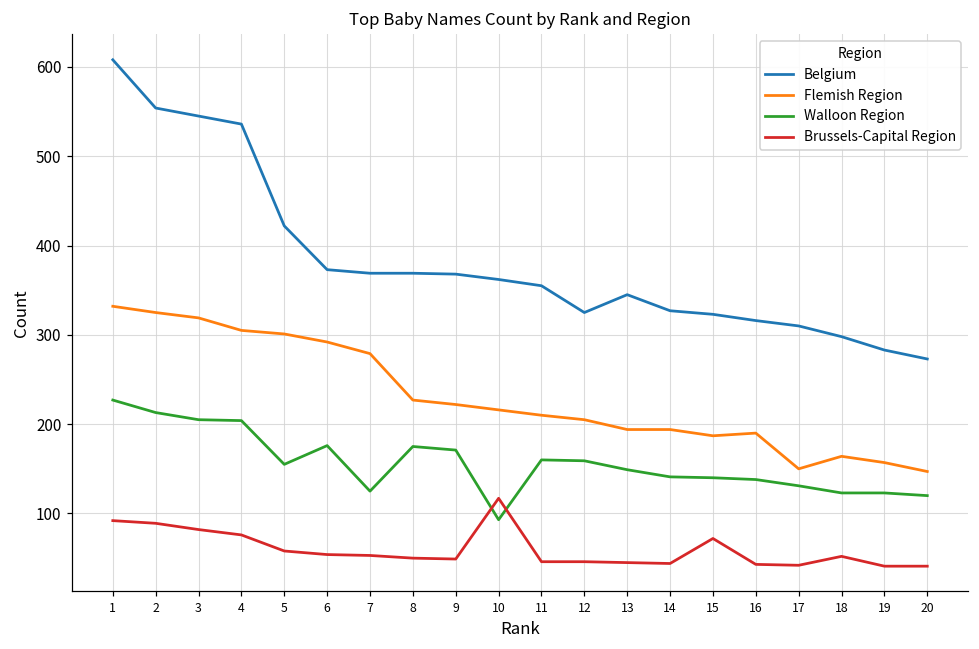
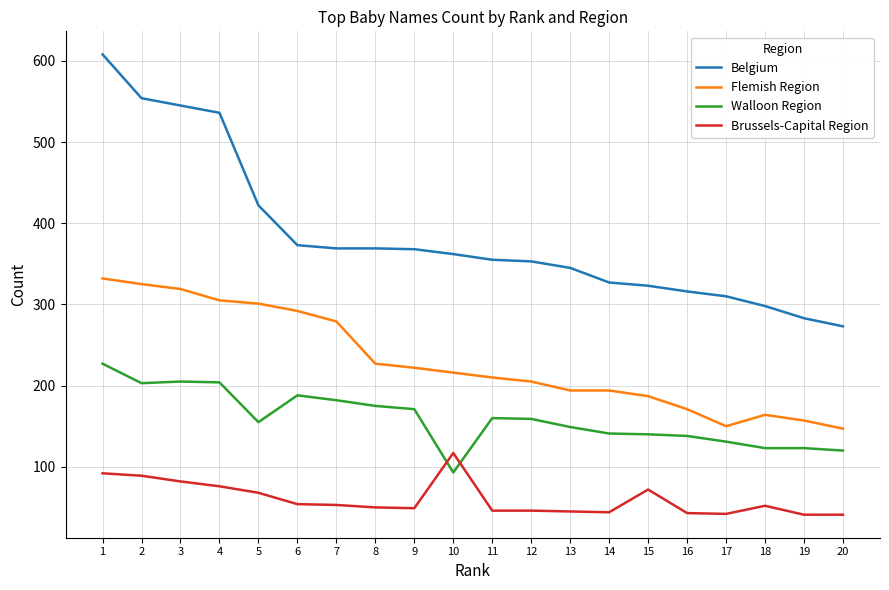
Walloon Region, 2: 210 -> 200
Brussels-Capital Region, 5: 60 -> 70
Walloon Region, 6: 180 -> 190
Walloon Region, 7: 130 -> 180
Belgium, 12: 330 -> 350
Flemish Region, 16: 190 -> 170
